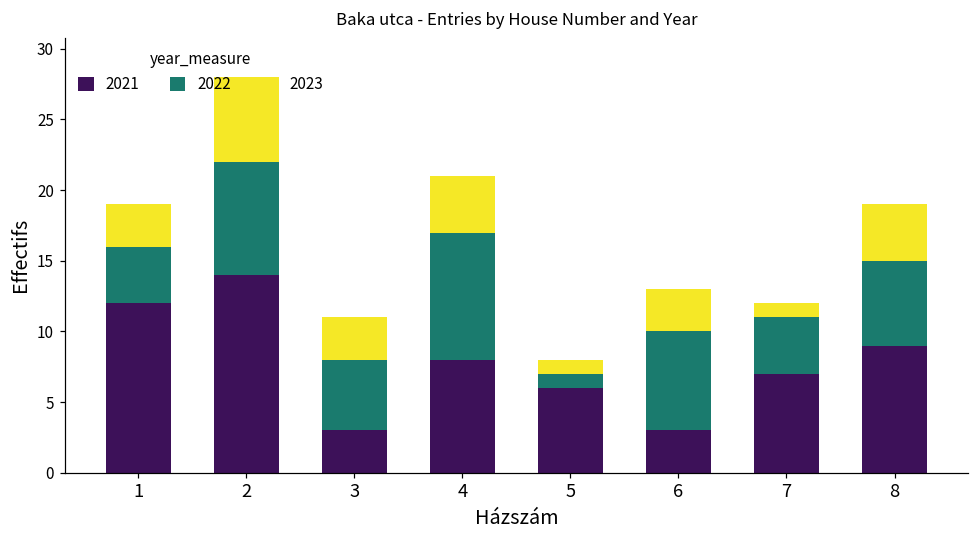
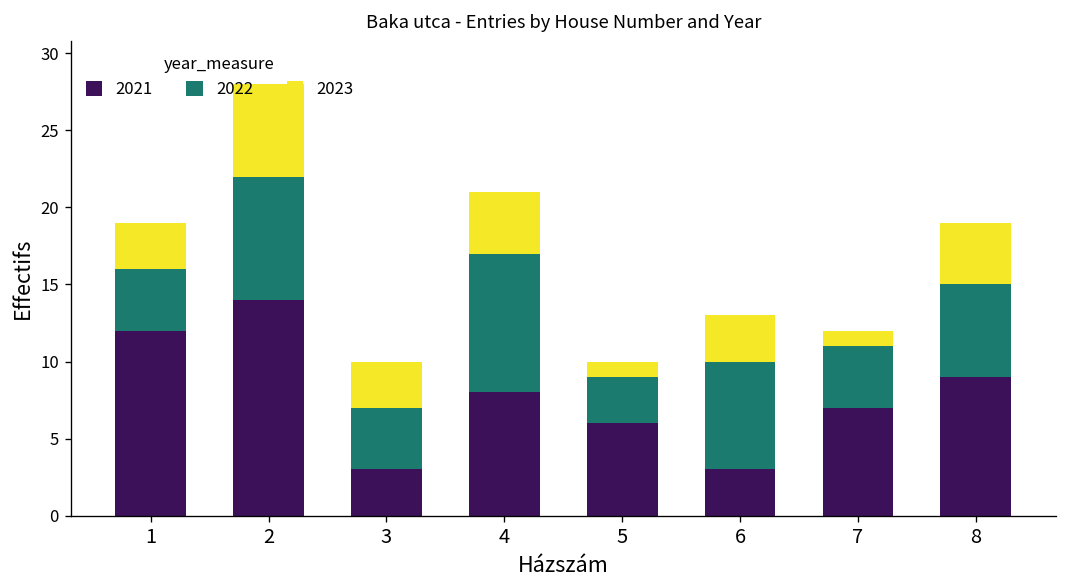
2022, 3: 5 -> 4
2022, 5: 1 -> 3
